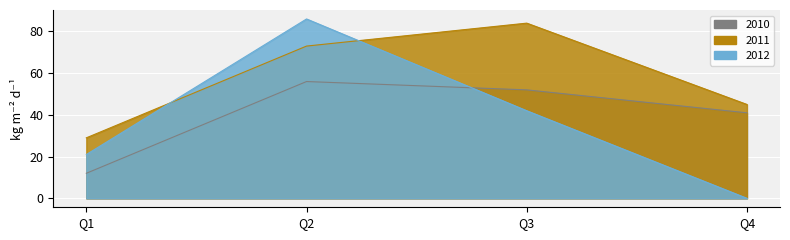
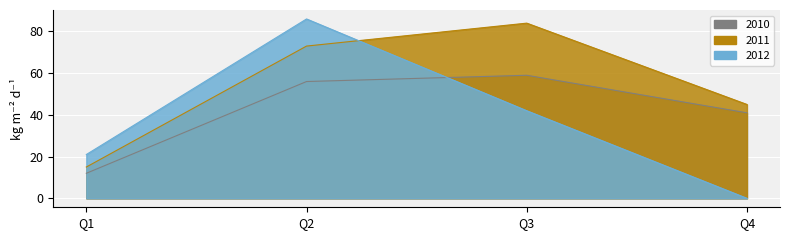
2011, Q1: 29 -> 15
2010, Q3: 52 -> 59
